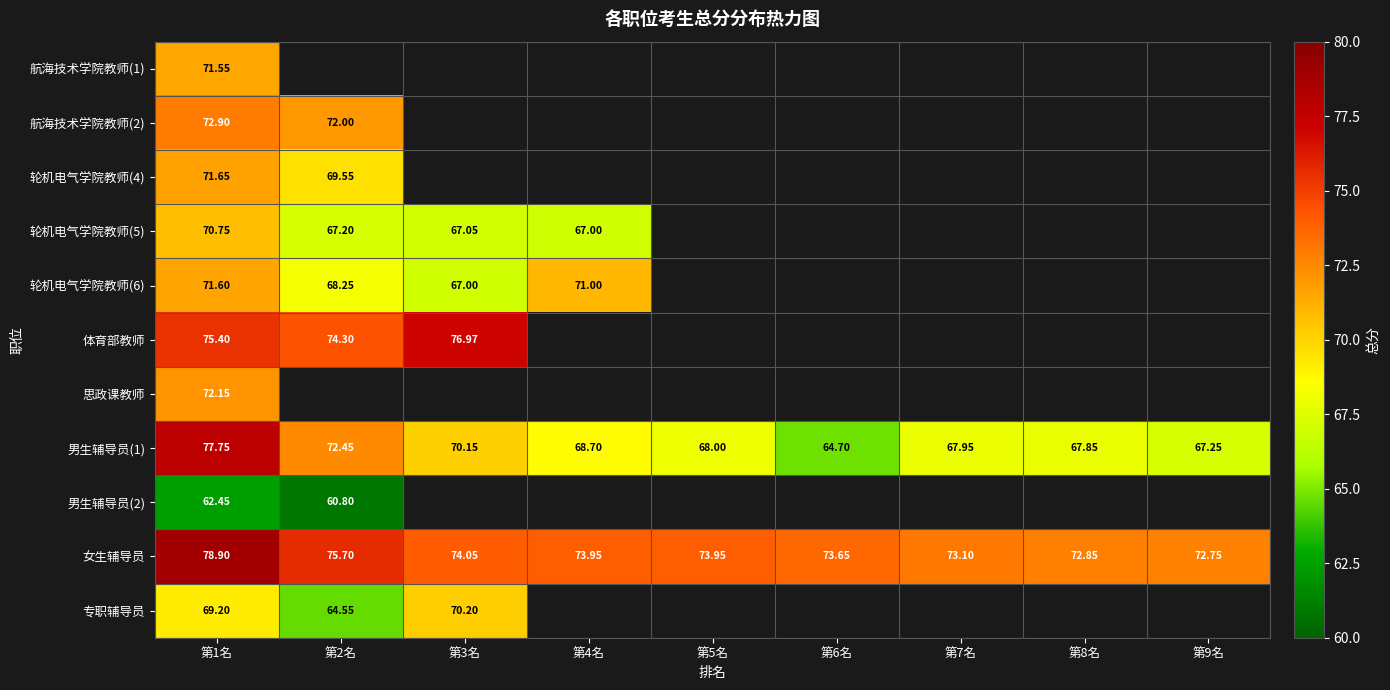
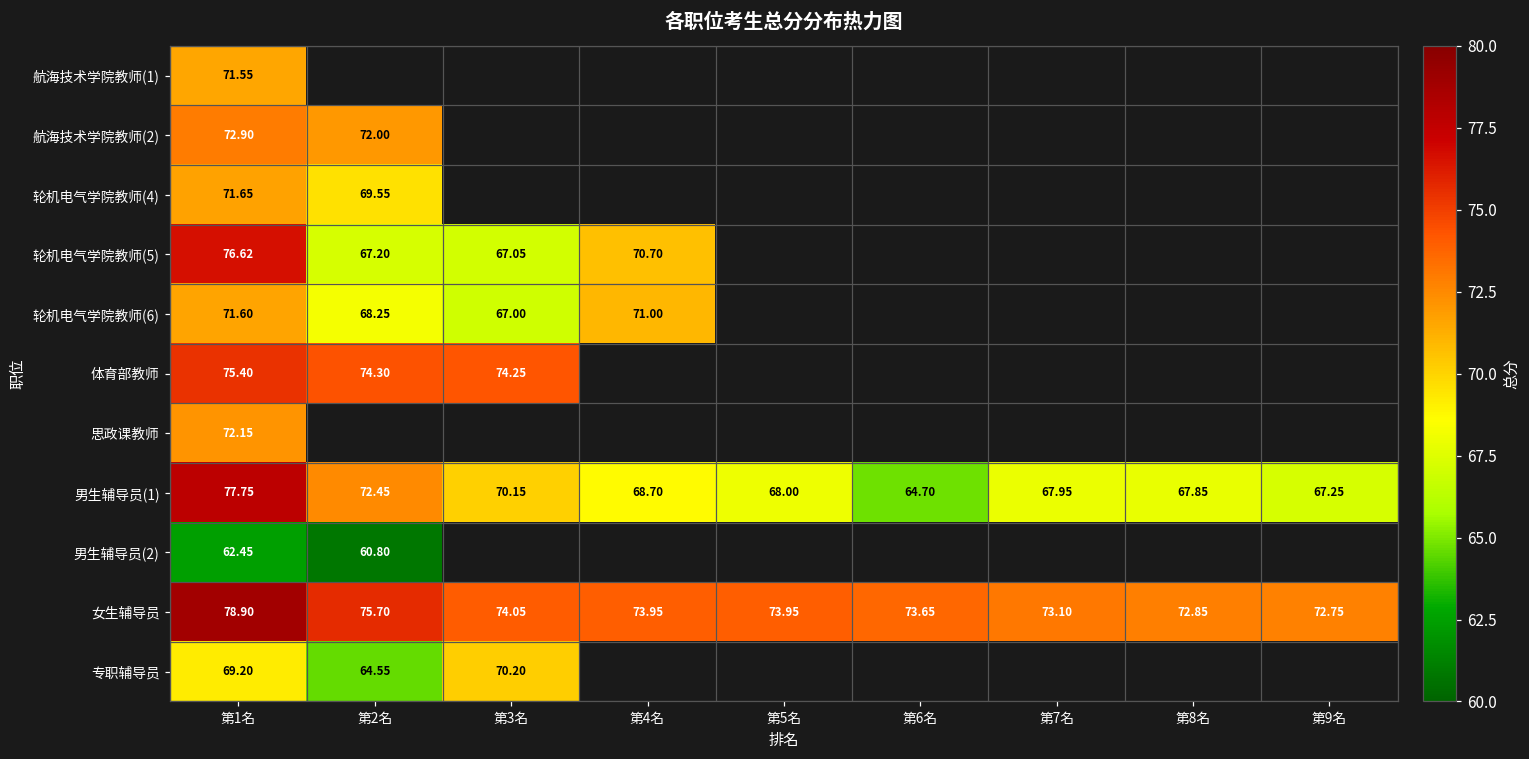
轮机电气学院教师(5), 第1名: 70.75 -> 76.62
轮机电气学院教师(5), 第4名: 67.00 -> 70.70
体育部教师, 第3名: 76.97 -> 74.25
